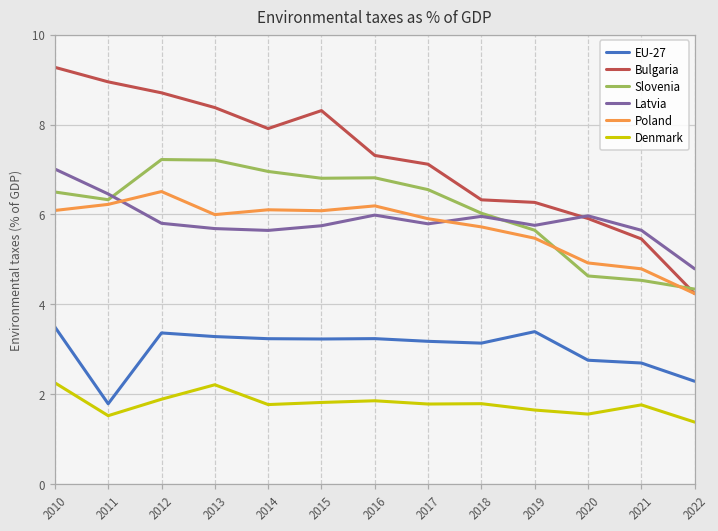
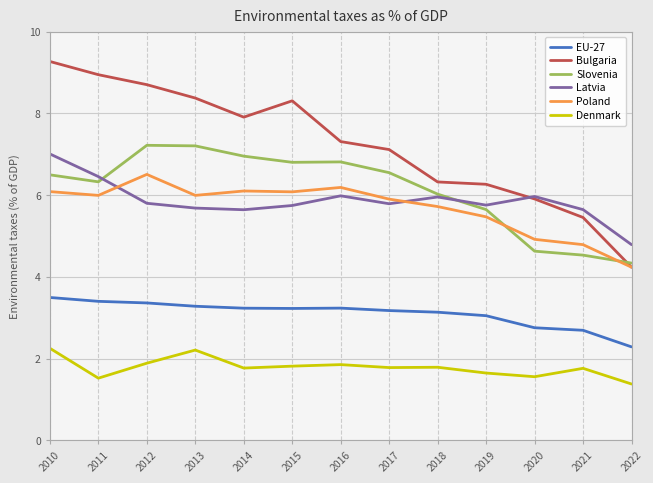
EU-27, 2011: 1.8 -> 3.4
Poland, 2011: 6.2 -> 6.0
EU-27, 2019: 3.4 -> 3.1
